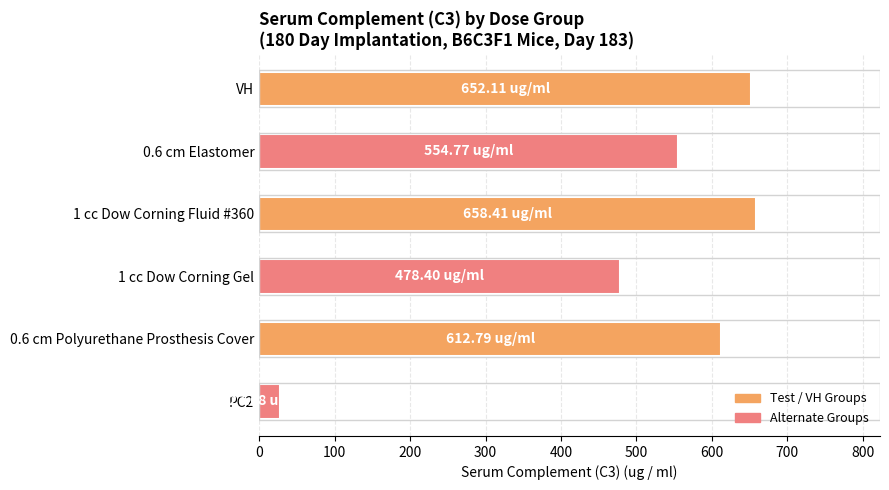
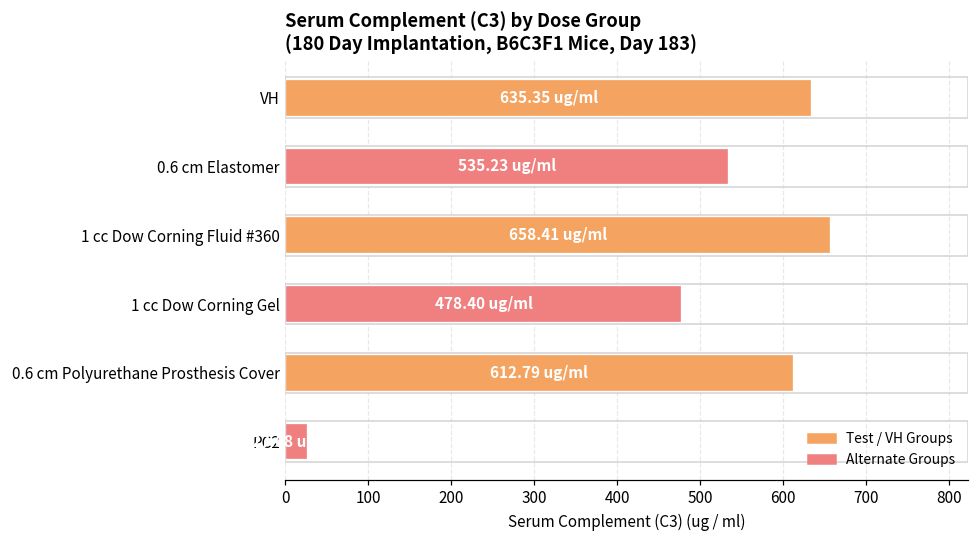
VH: 652.11 -> 635.35
0.6 cm Elastomer: 554.77 -> 535.23
